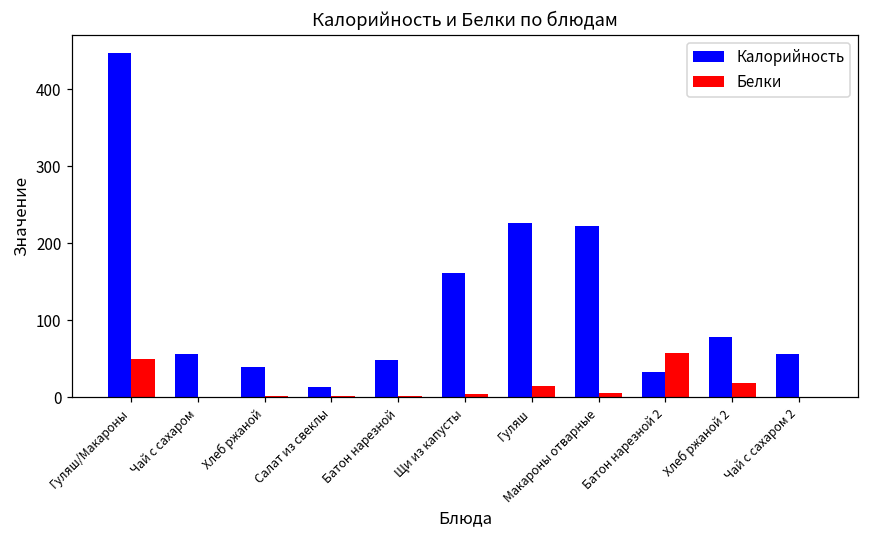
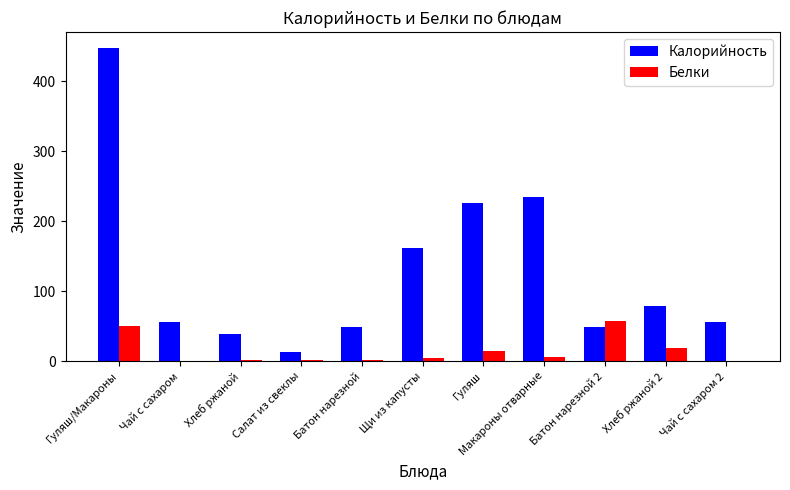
Калорийность, Макароны отварные: 220 -> 240
Калорийность, Батон нарезной 2: 30 -> 50
